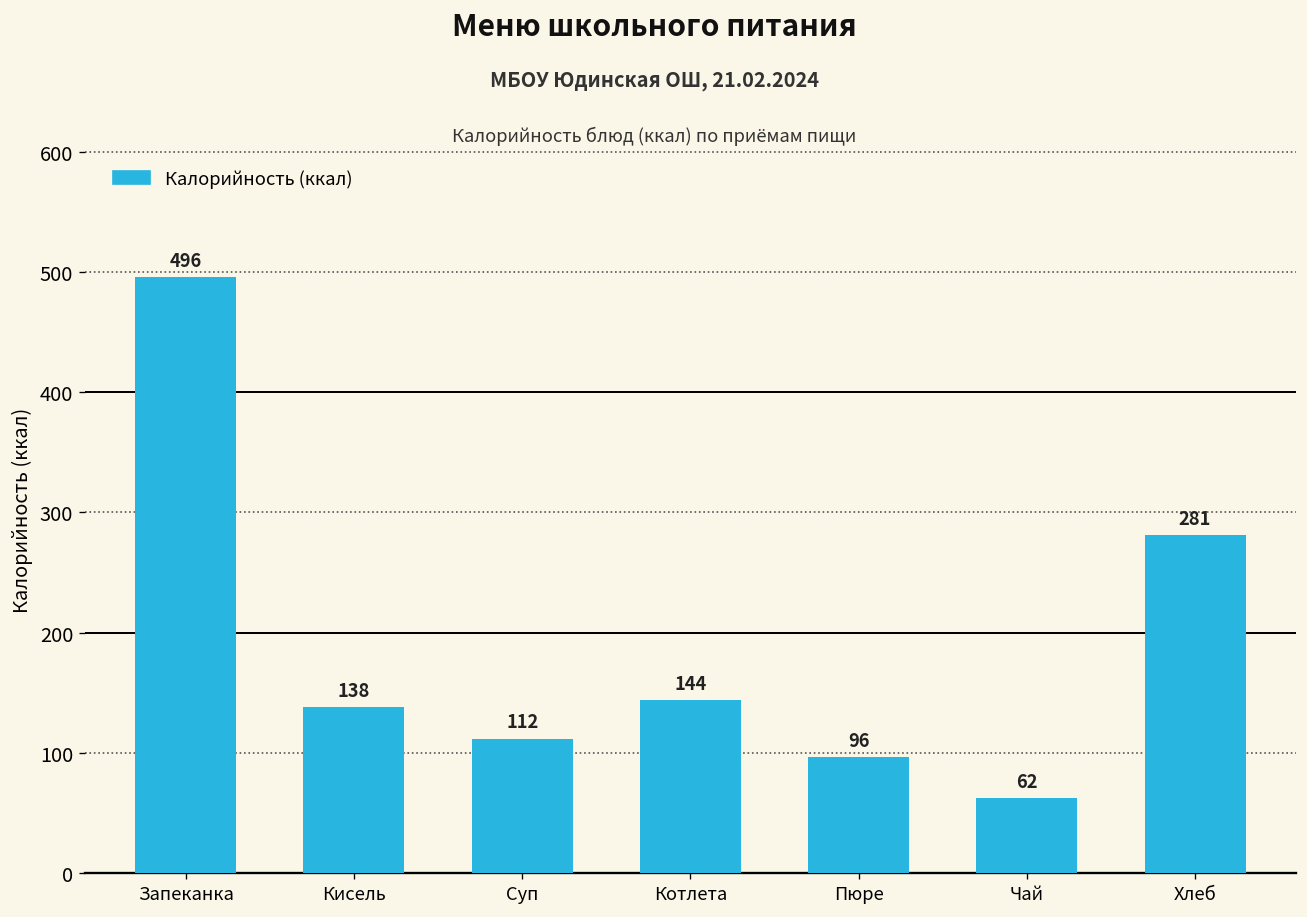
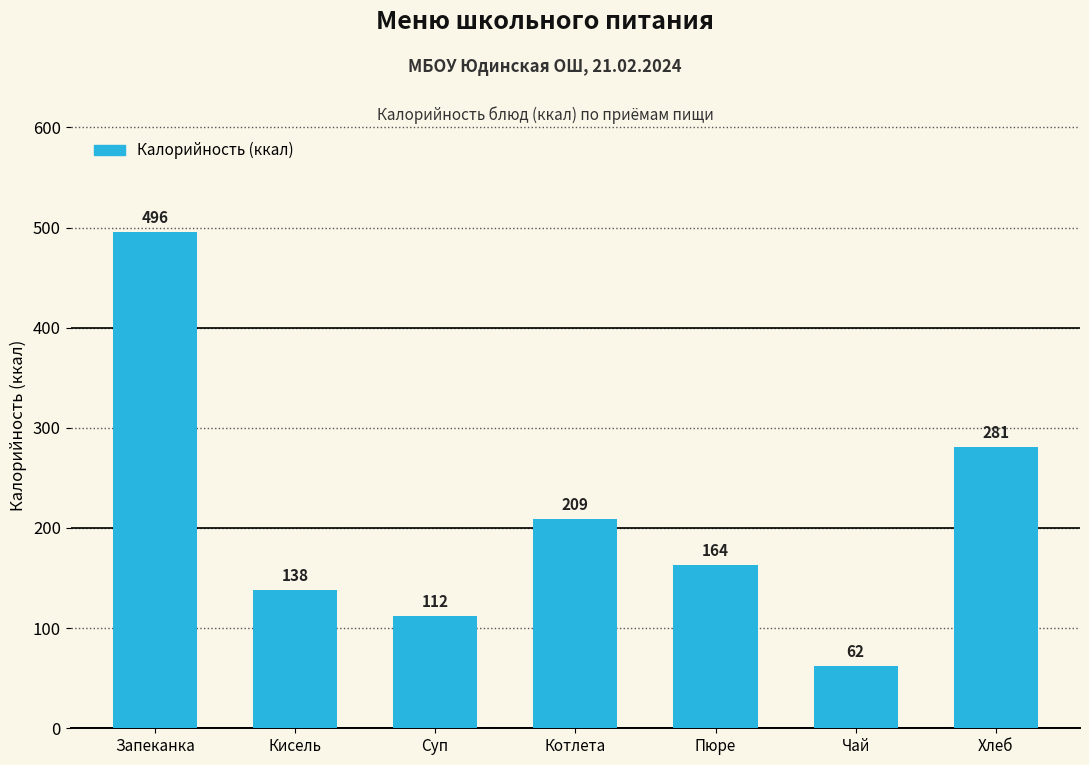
Котлета: 144 -> 209
Пюре: 96 -> 164
